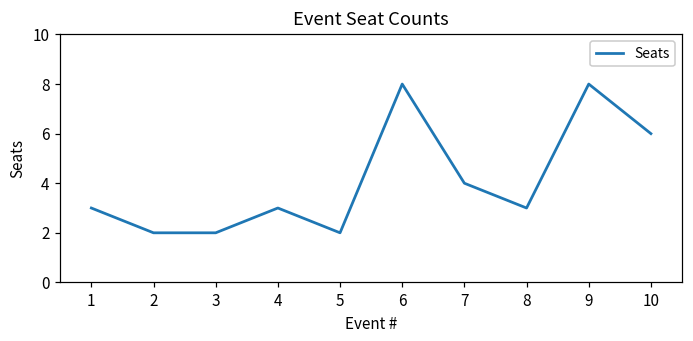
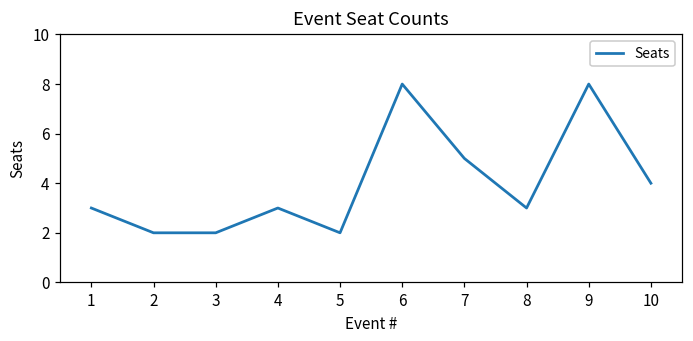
7: 4 -> 5
10: 6 -> 4
